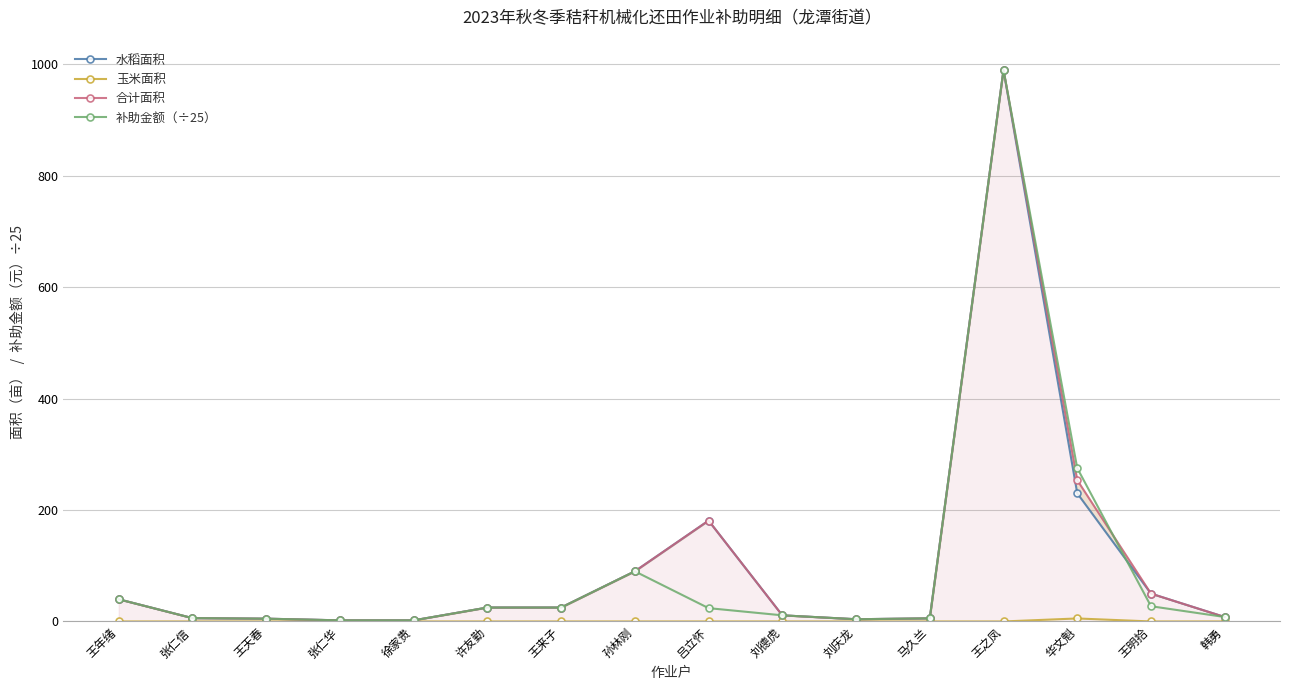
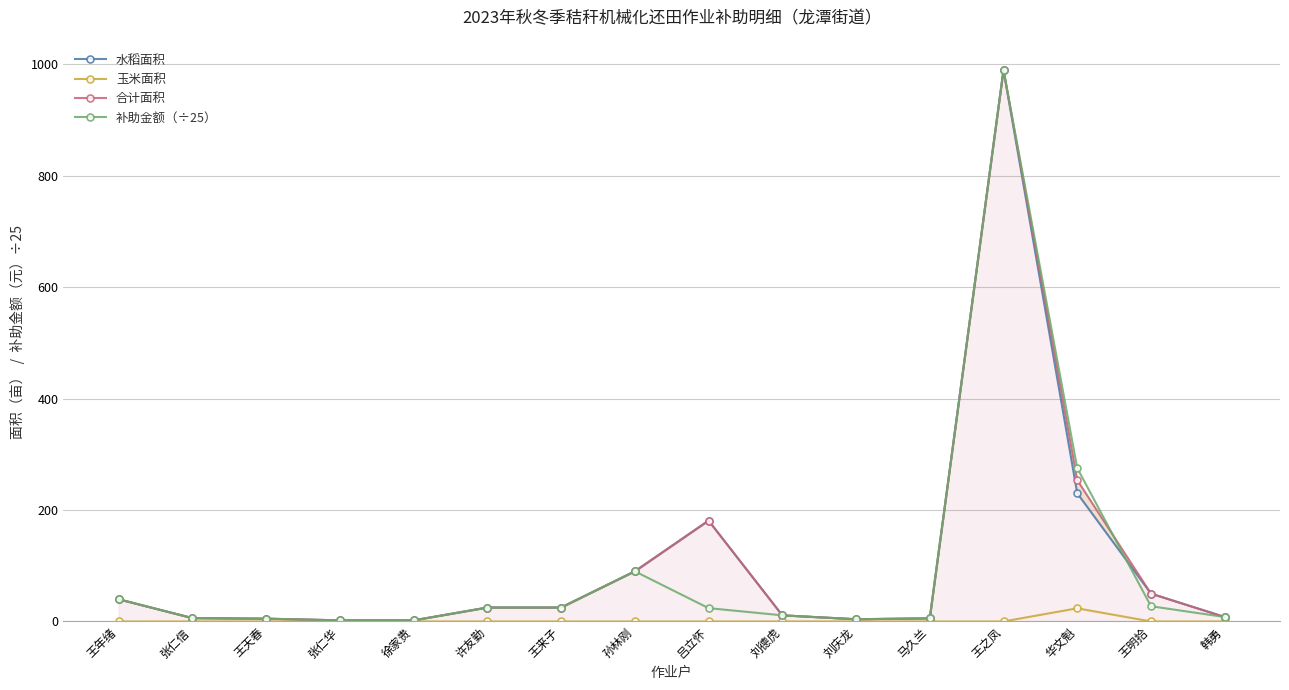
玉米面积, 华文魁: 10 -> 20
